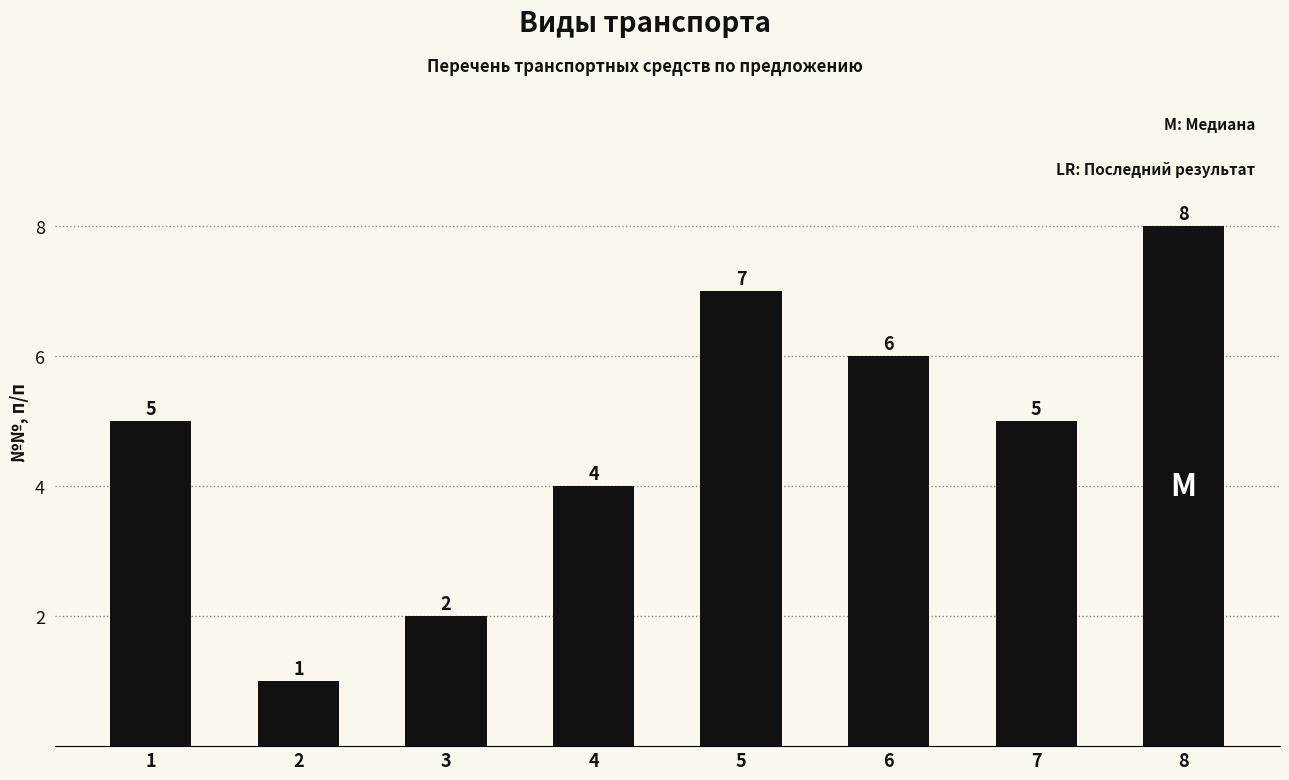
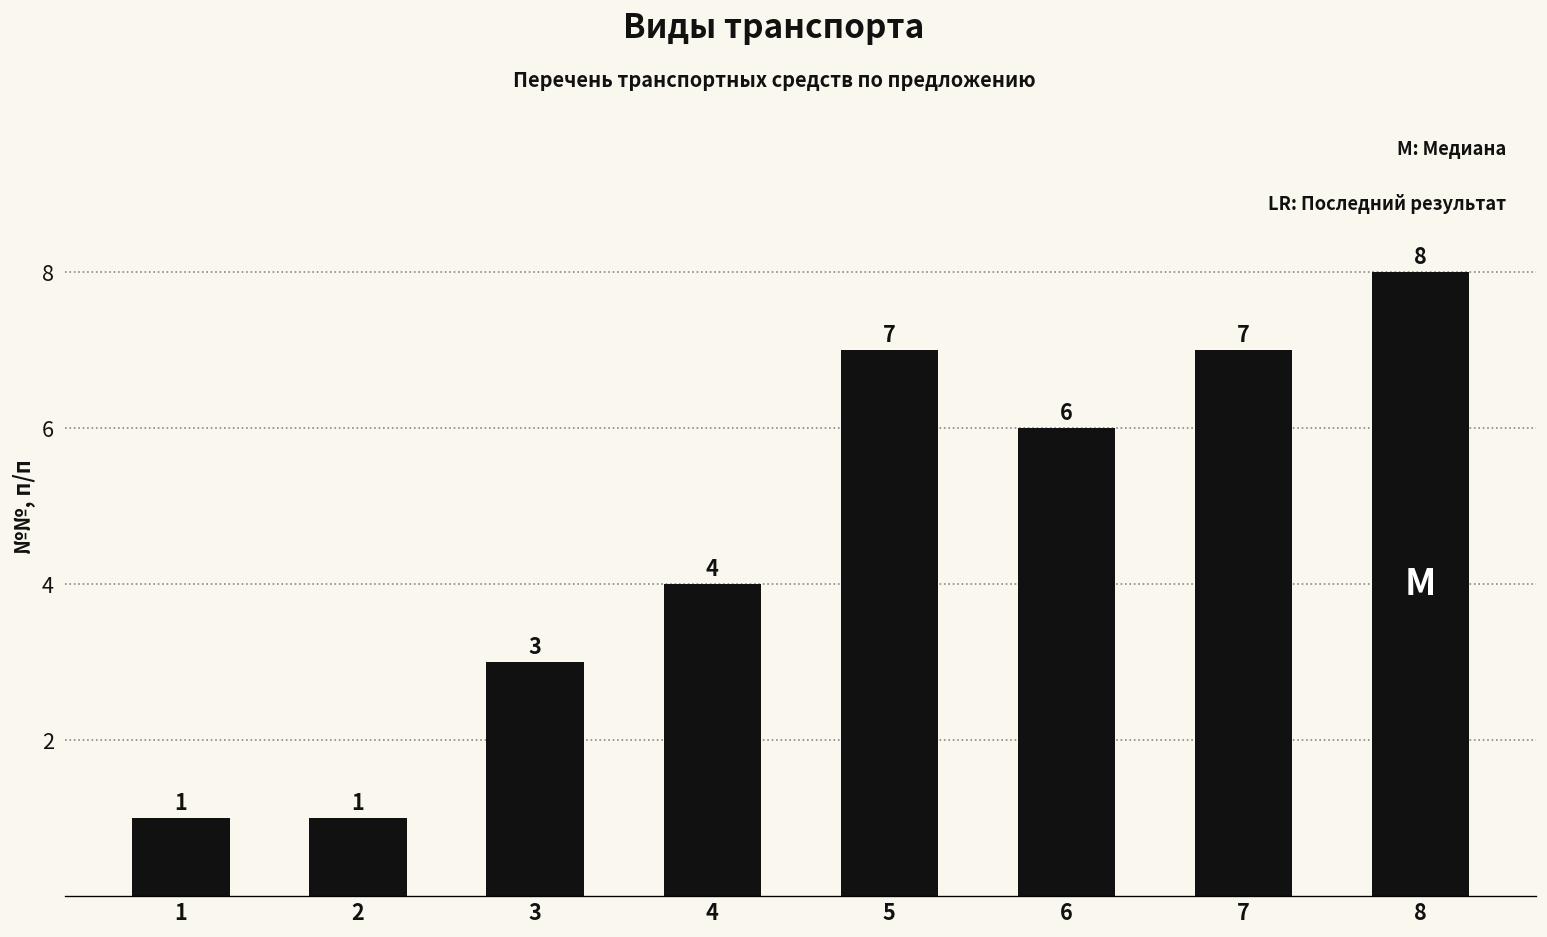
1: 5 -> 1
3: 2 -> 3
7: 5 -> 7
